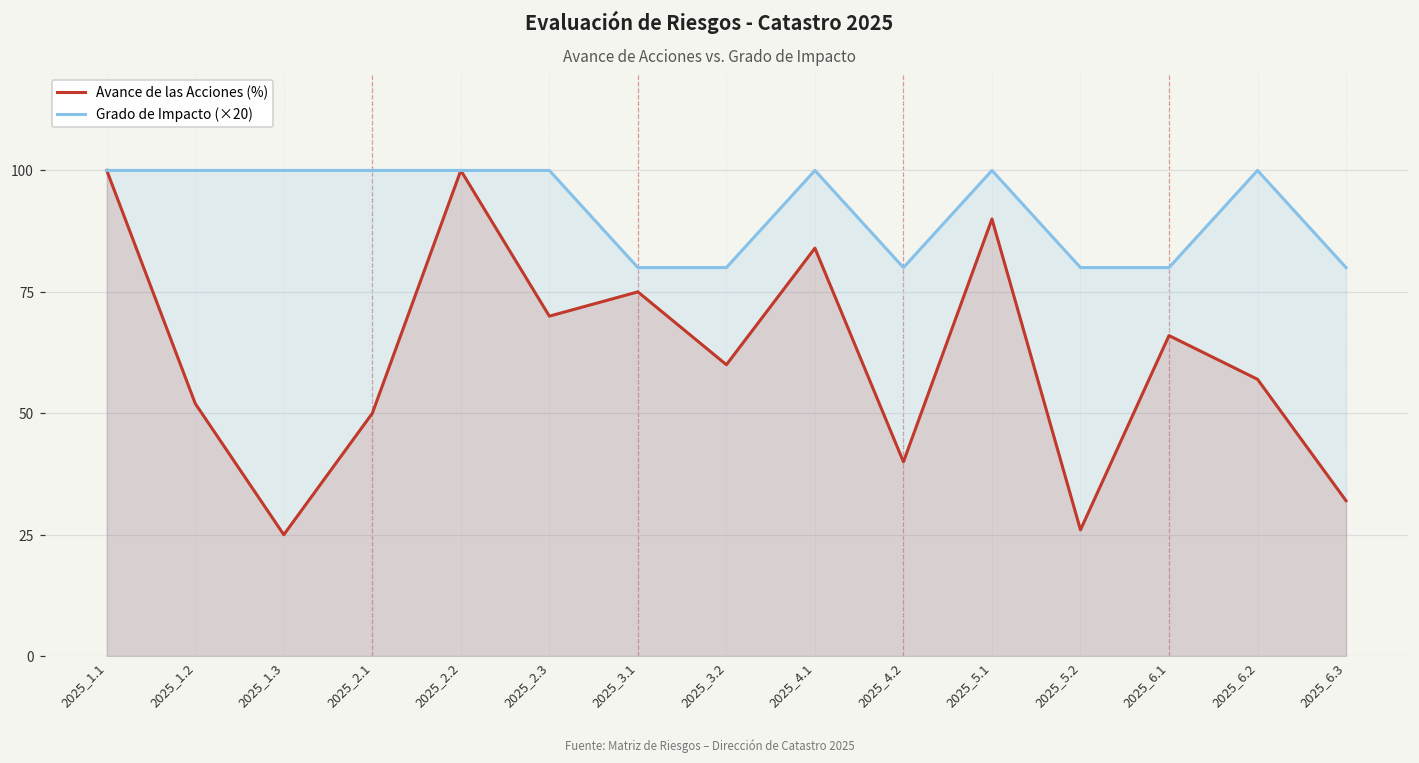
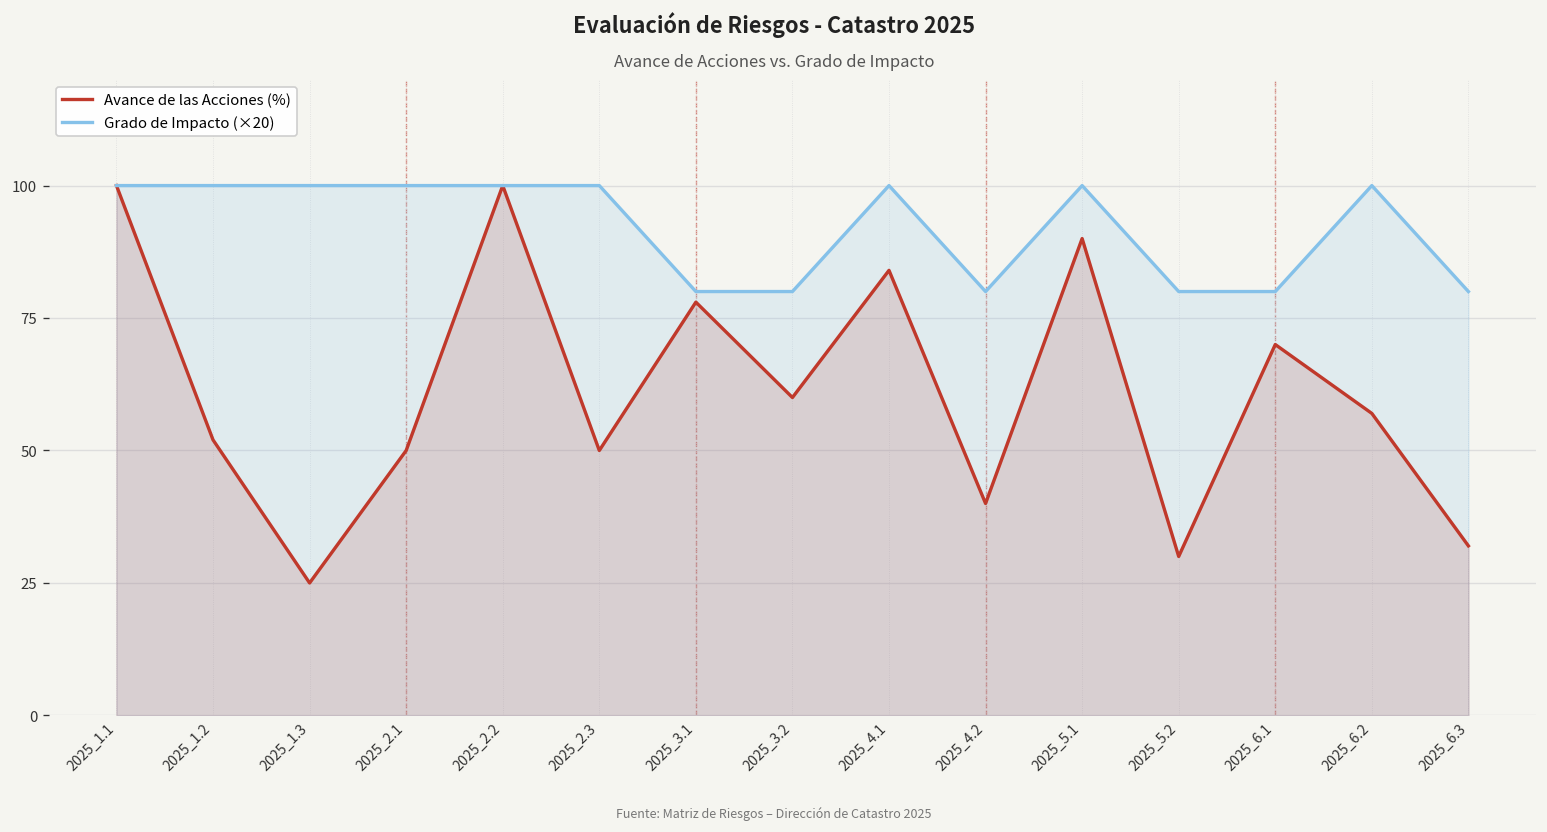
Avance de las Acciones (%), 2025_2.3: 70 -> 50
Avance de las Acciones (%), 2025_3.1: 75 -> 78
Avance de las Acciones (%), 2025_5.2: 26 -> 30
Avance de las Acciones (%), 2025_6.1: 66 -> 70
